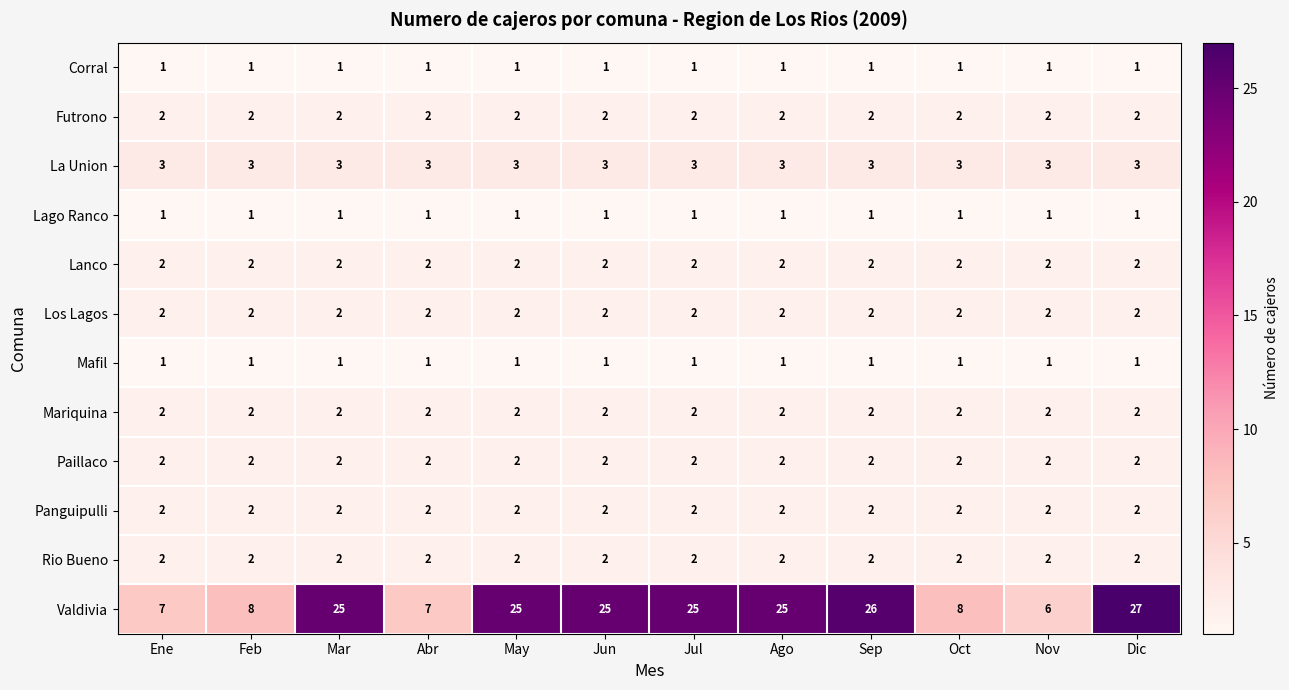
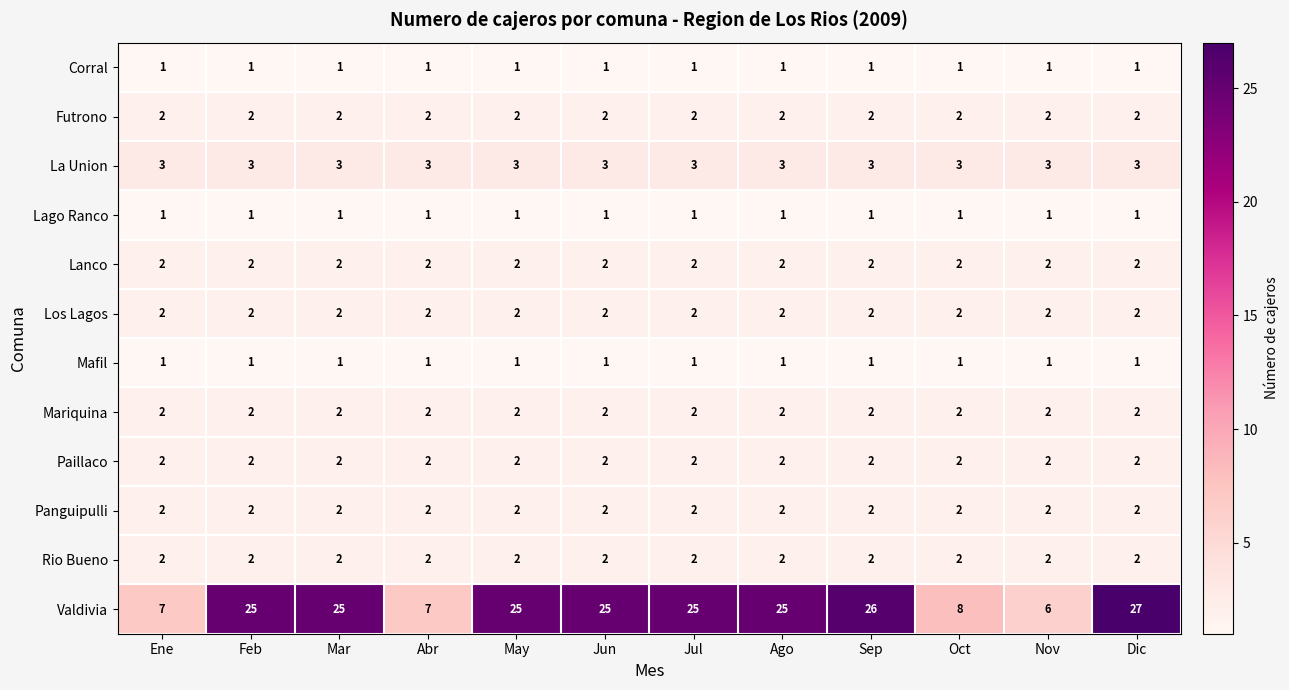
Valdivia, Feb: 8 -> 25
